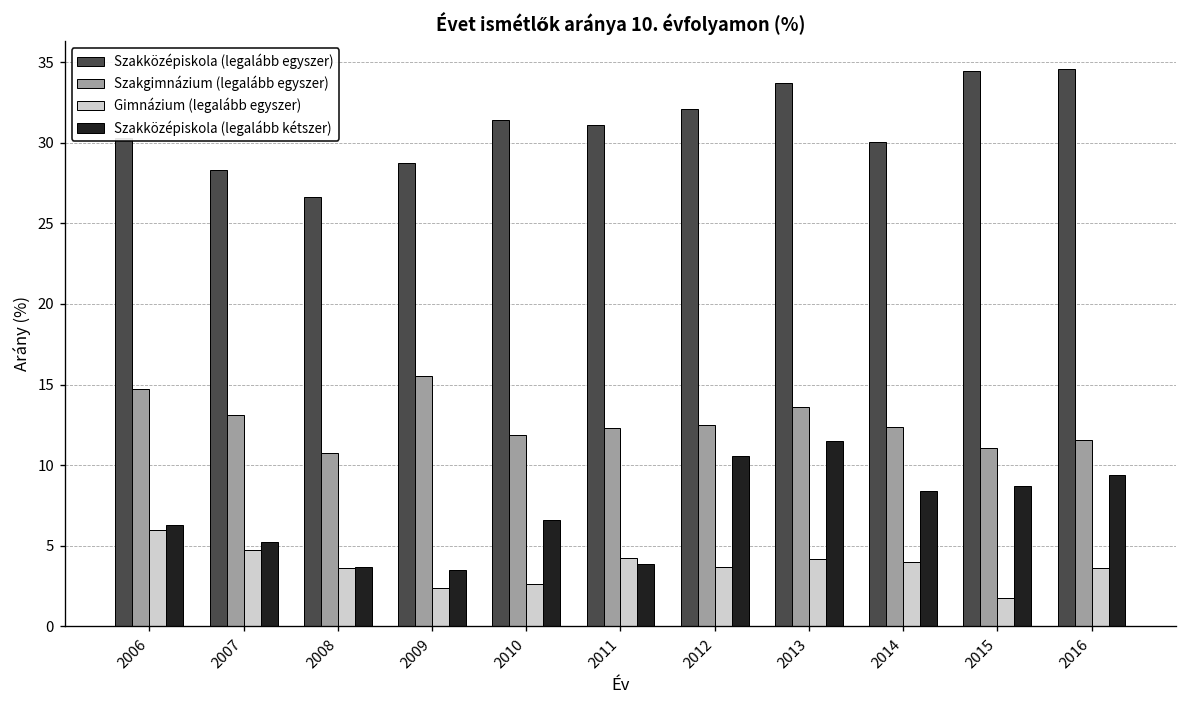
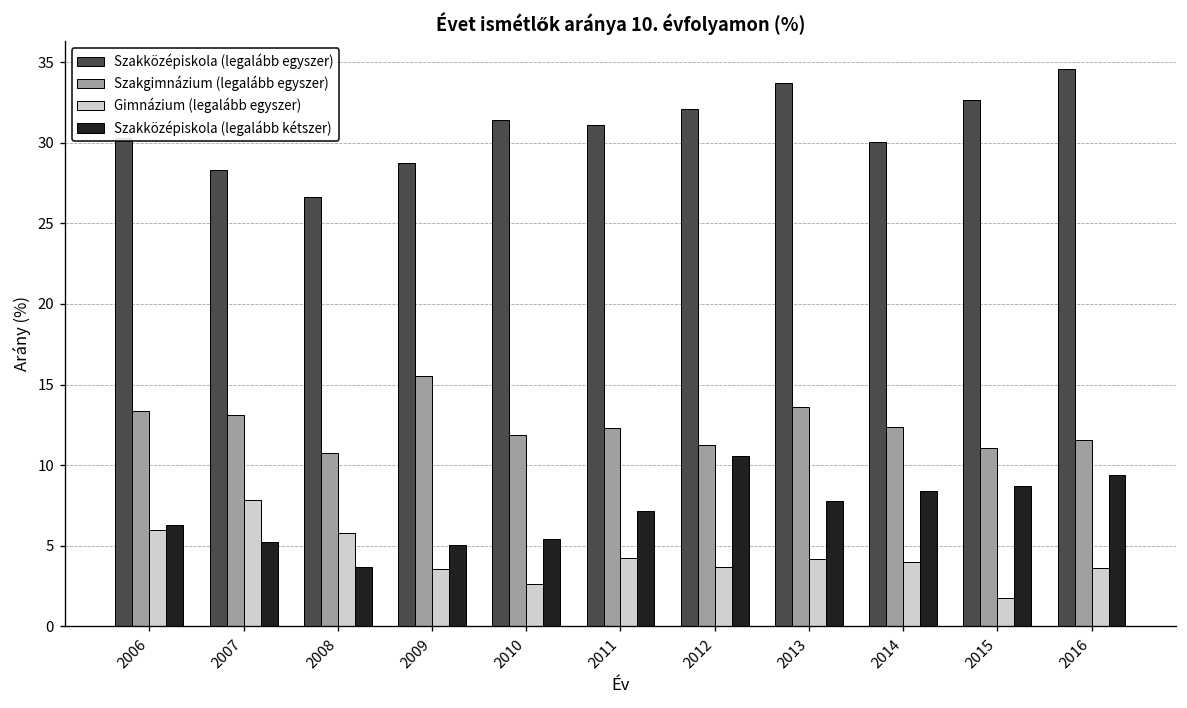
Szakgimnázium (legalább egyszer), 2006: 14.7 -> 13.3
Gimnázium (legalább egyszer), 2007: 4.8 -> 7.9
Gimnázium (legalább egyszer), 2008: 3.6 -> 5.8
Gimnázium (legalább egyszer), 2009: 2.4 -> 3.6
Szakközépiskola (legalább kétszer), 2009: 3.5 -> 5.1
Szakközépiskola (legalább kétszer), 2010: 6.6 -> 5.4
Szakközépiskola (legalább kétszer), 2011: 3.9 -> 7.2
Szakgimnázium (legalább egyszer), 2012: 12.5 -> 11.3
Szakközépiskola (legalább kétszer), 2013: 11.5 -> 7.8
Szakközépiskola (legalább egyszer), 2015: 34.4 -> 32.6
